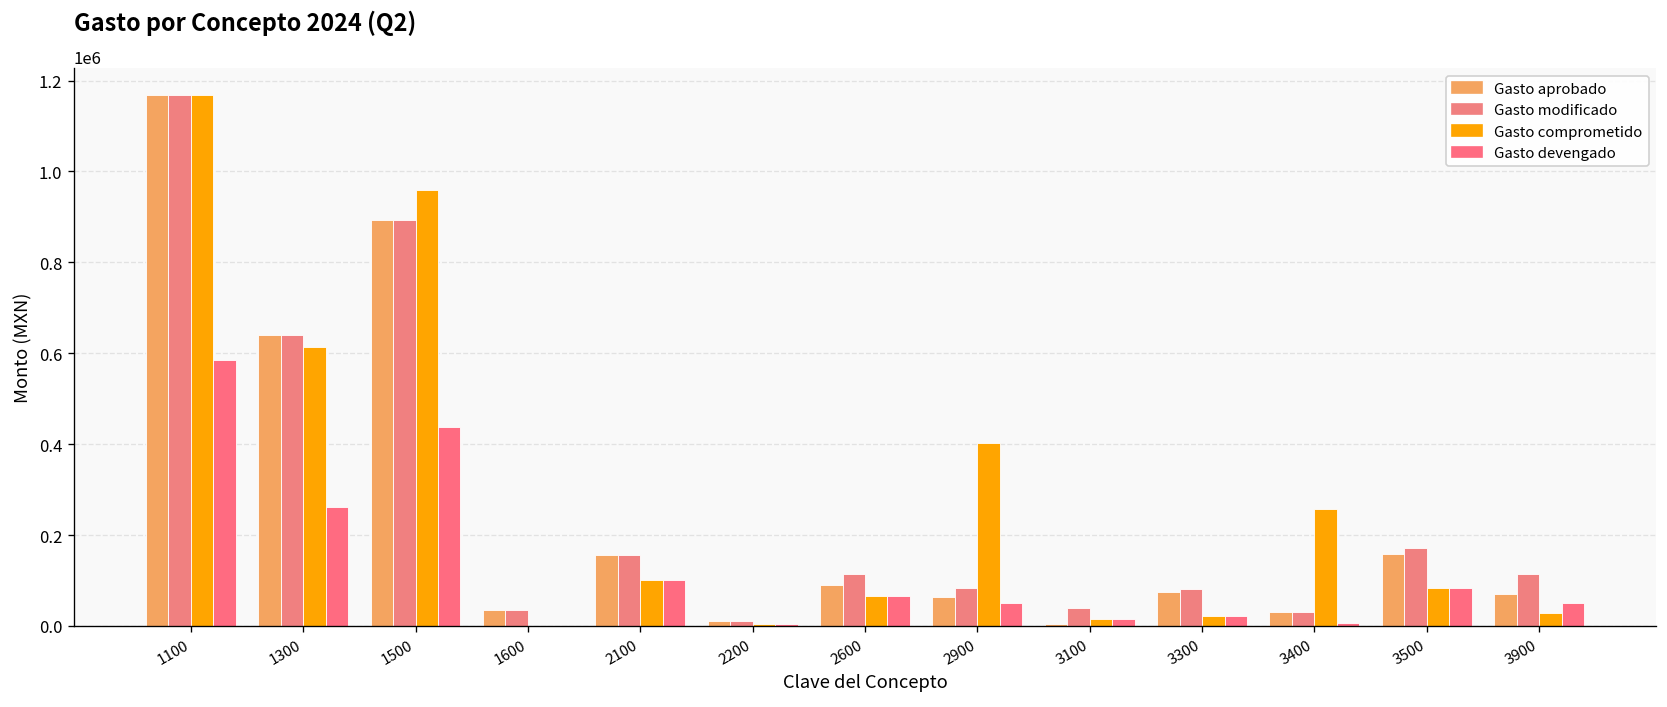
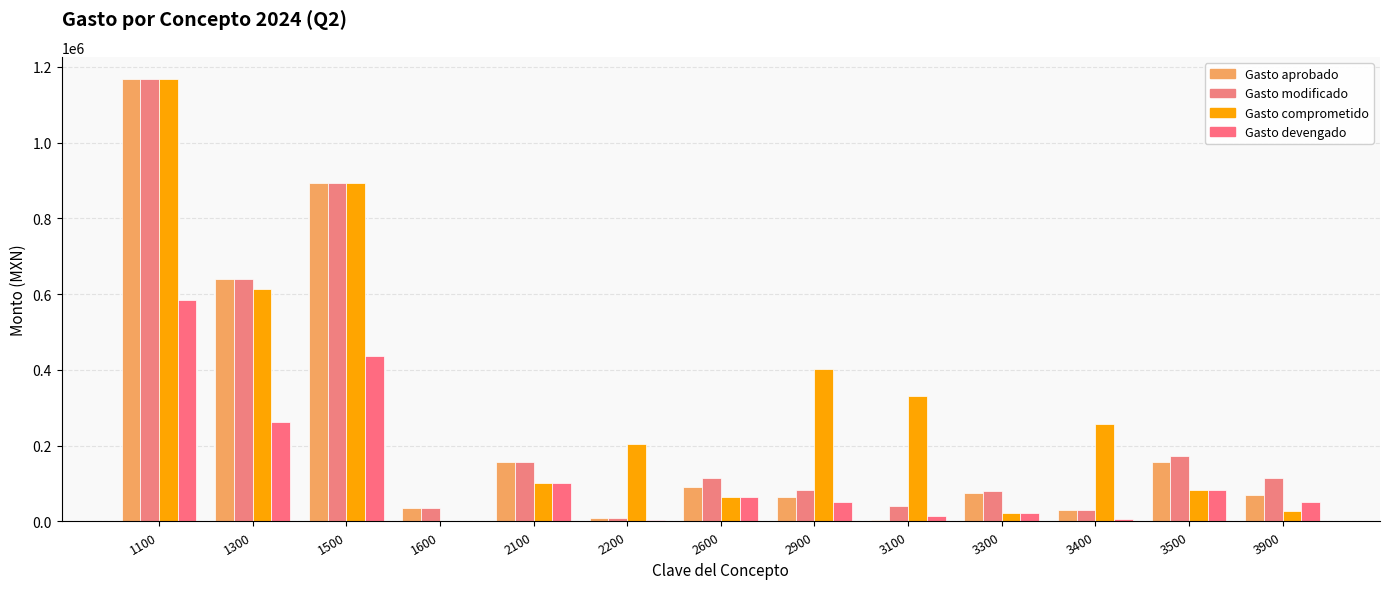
Gasto comprometido, 1500: 960000 -> 890000
Gasto comprometido, 2200: 0 -> 210000
Gasto comprometido, 3100: 20000 -> 330000
